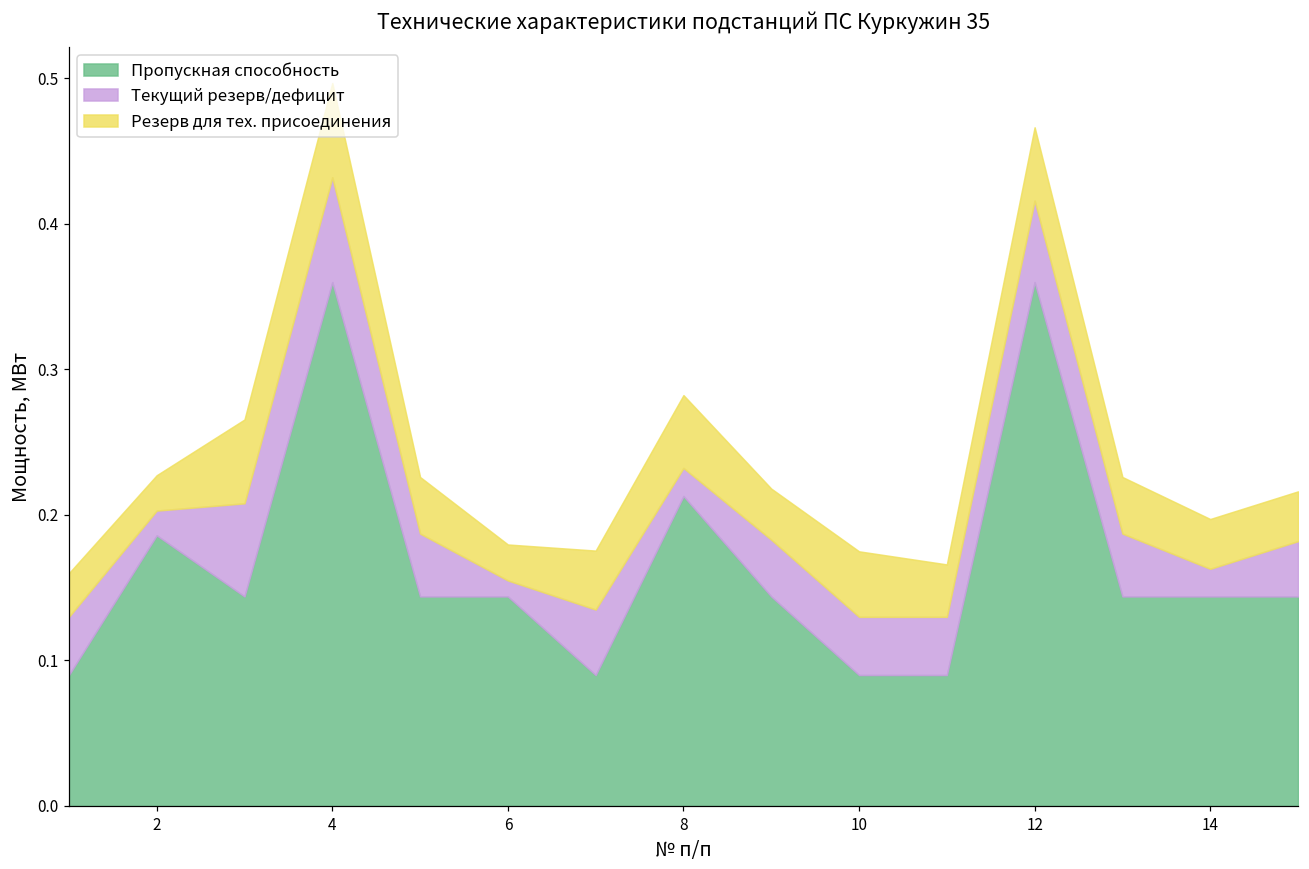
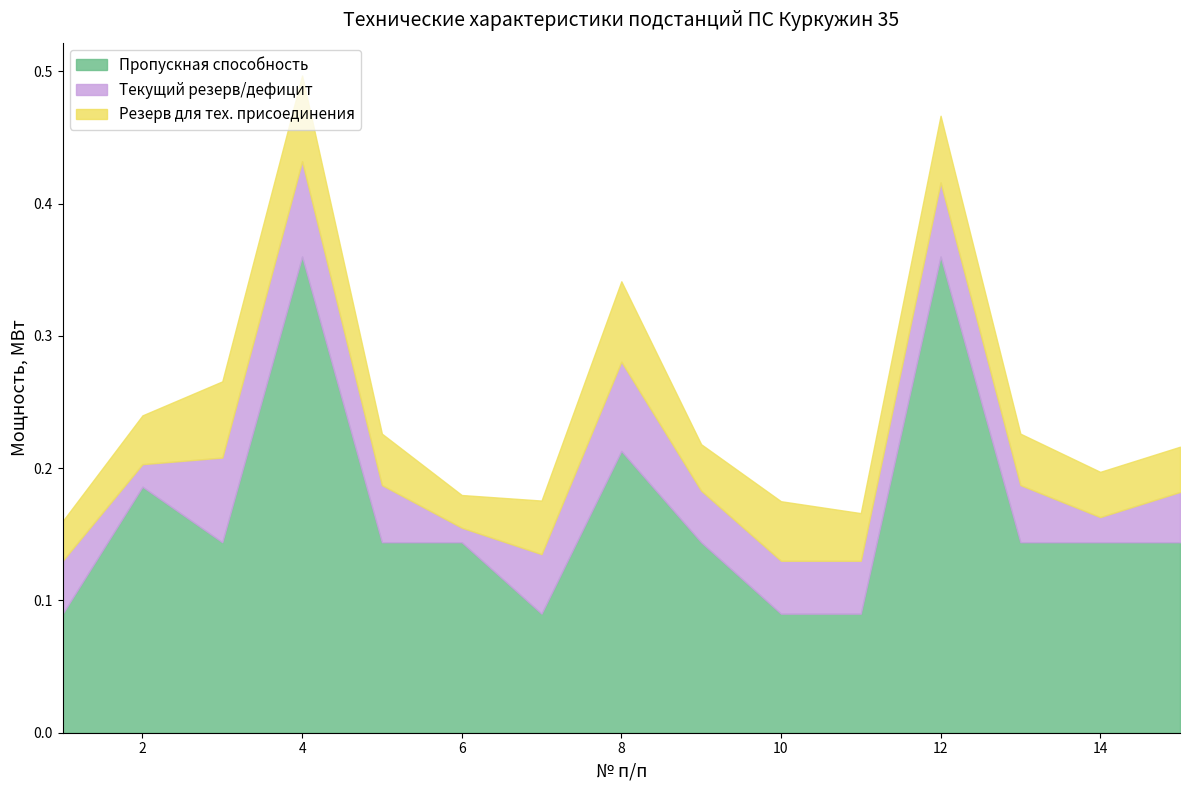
Резерв для тех. присоединения, 2: 0.024 -> 0.037
Текущий резерв/дефицит, 8: 0.019 -> 0.067
Резерв для тех. присоединения, 8: 0.050 -> 0.061
